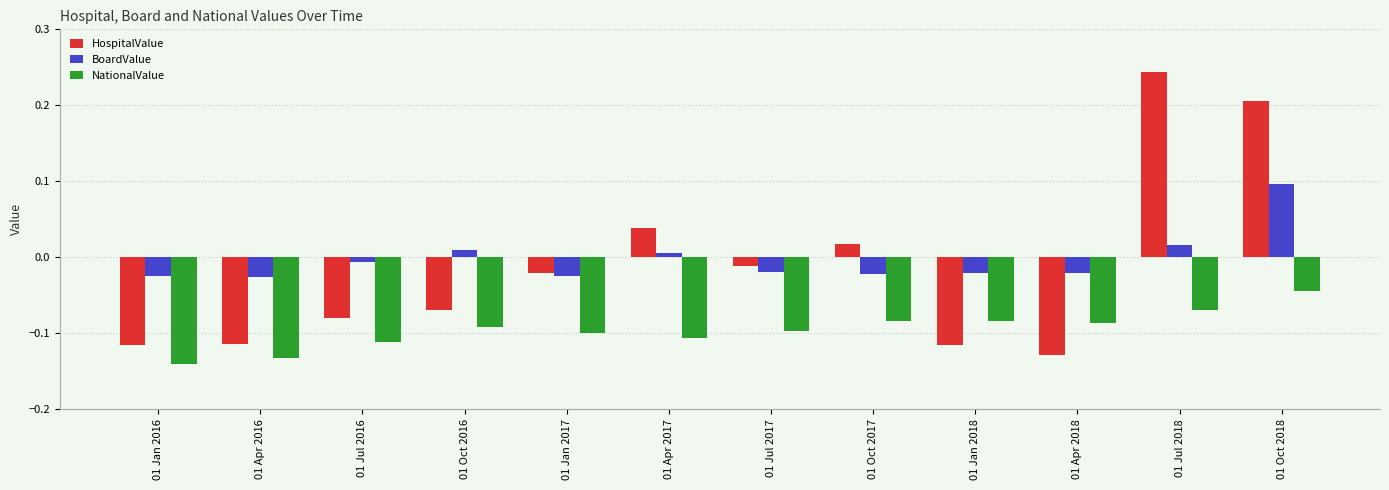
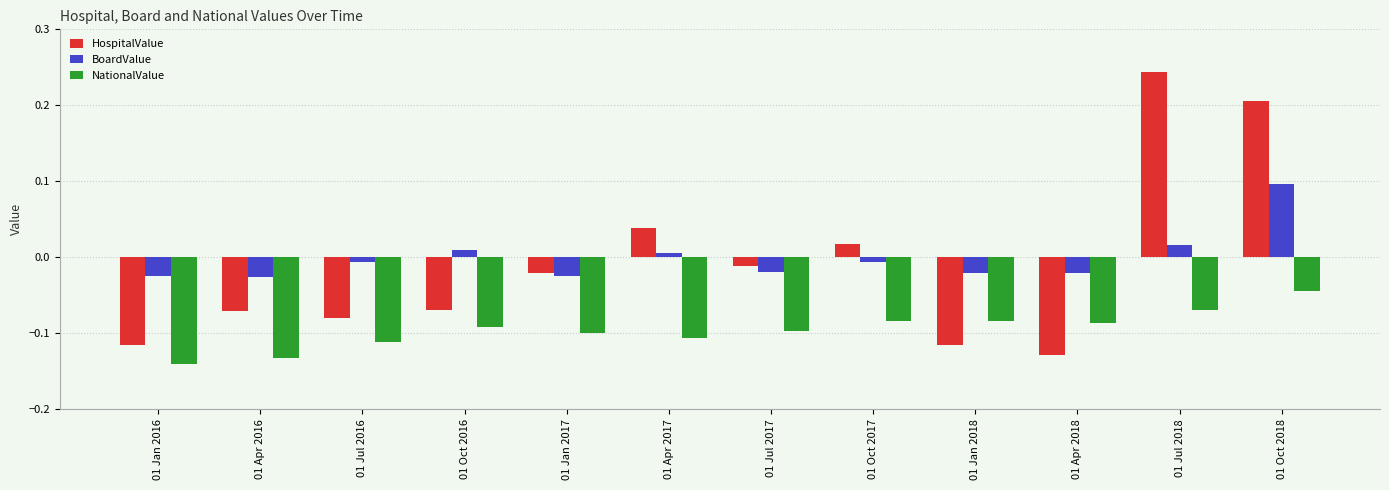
HospitalValue, 01 Apr 2016: -0.11 -> -0.07
BoardValue, 01 Oct 2017: -0.02 -> -0.01
